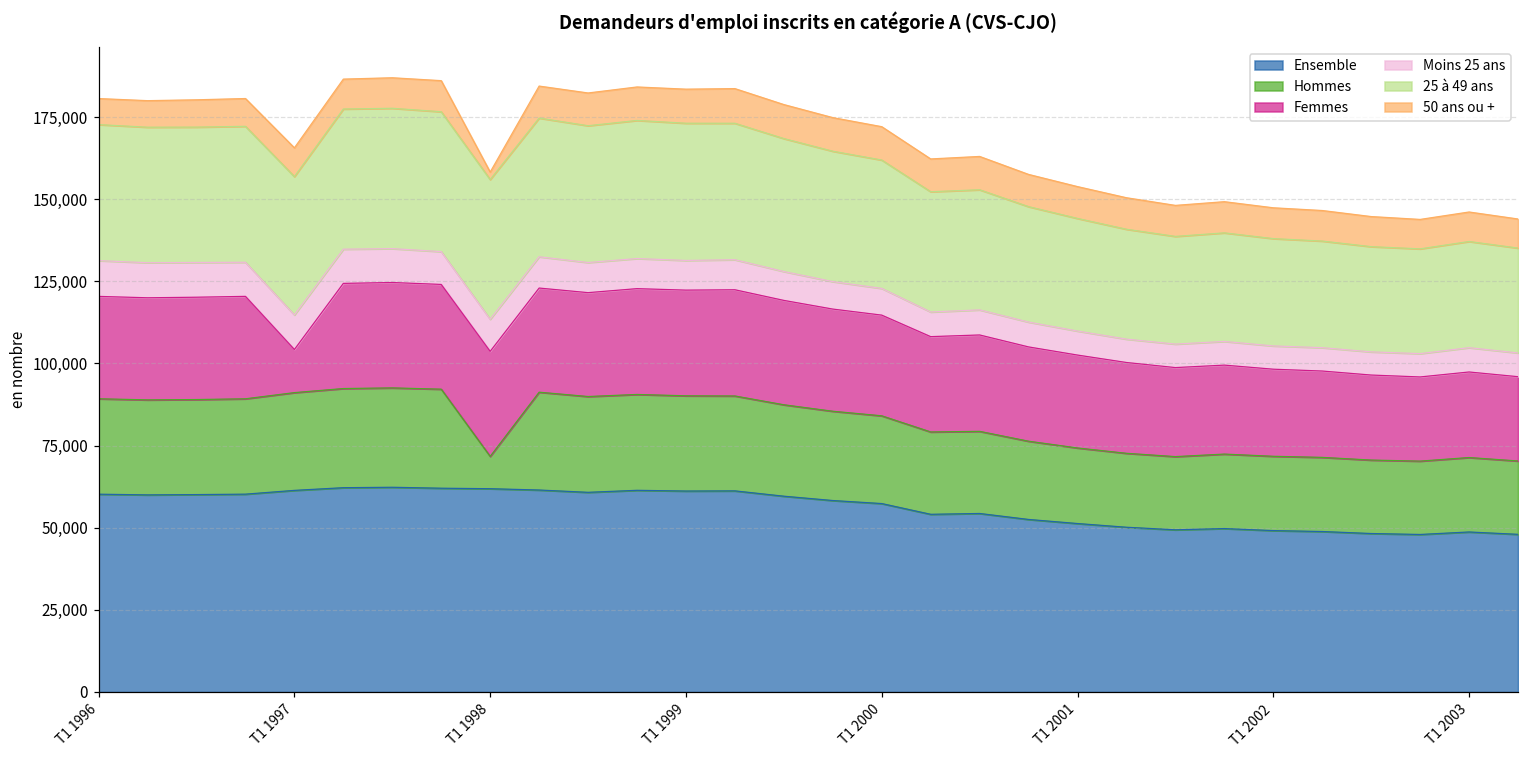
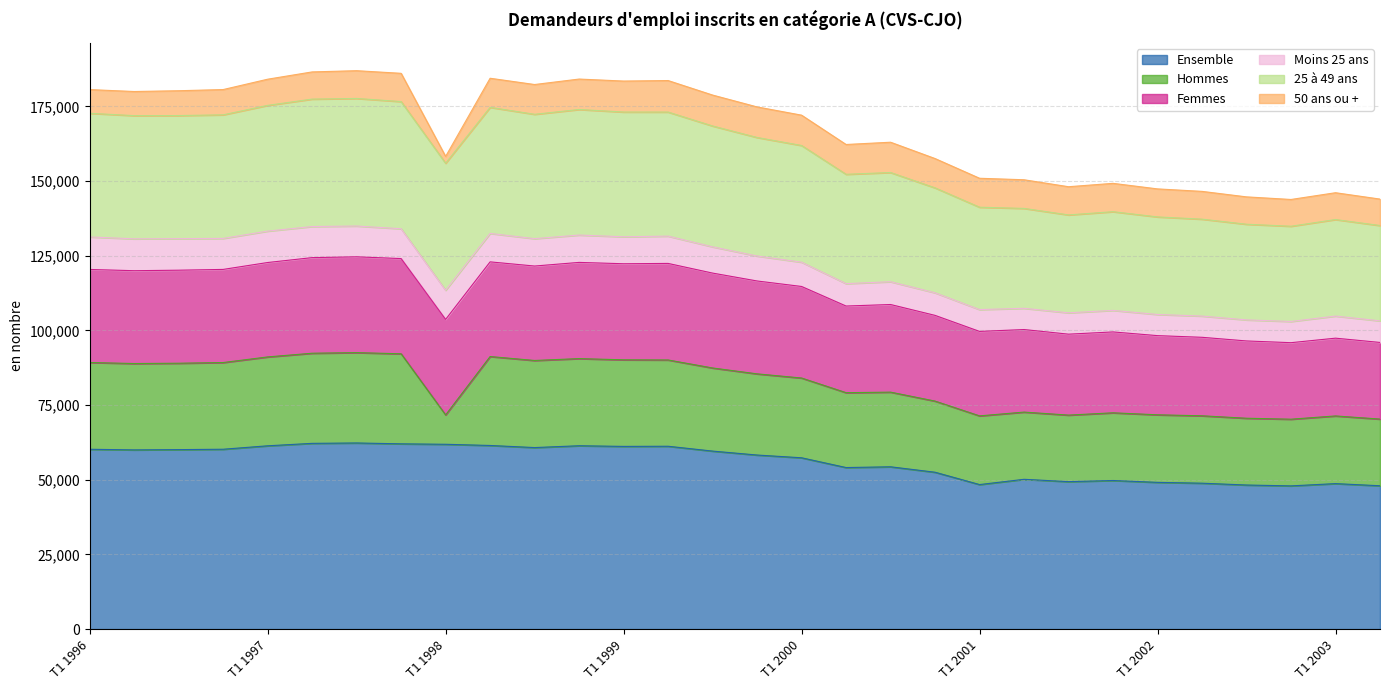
Femmes, T1 1997: 13,000 -> 32,000
Ensemble, T1 2001: 51,000 -> 48,000
